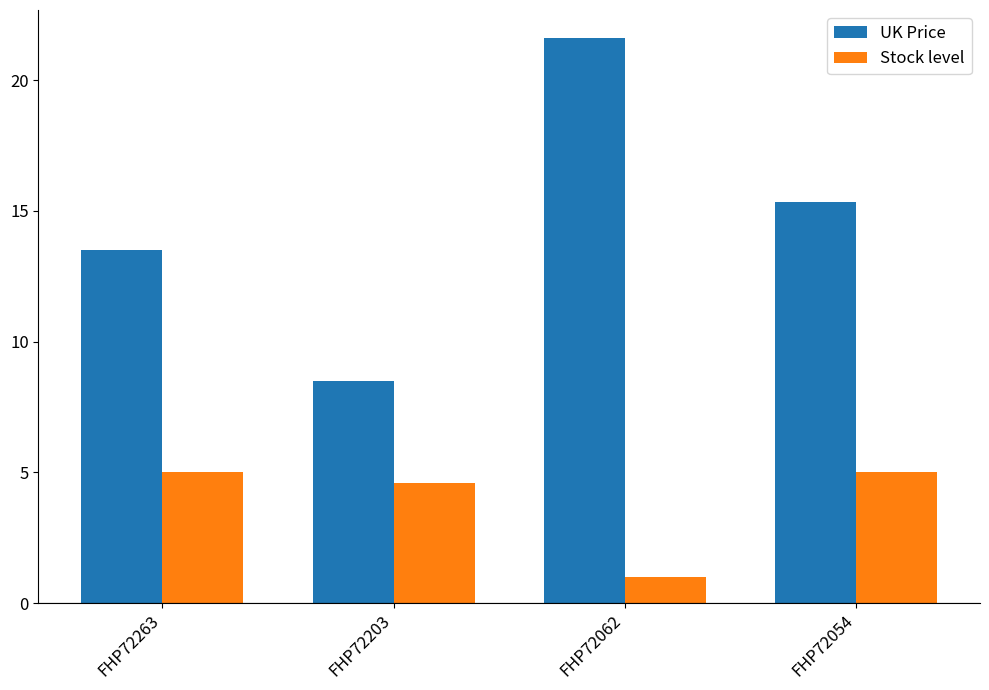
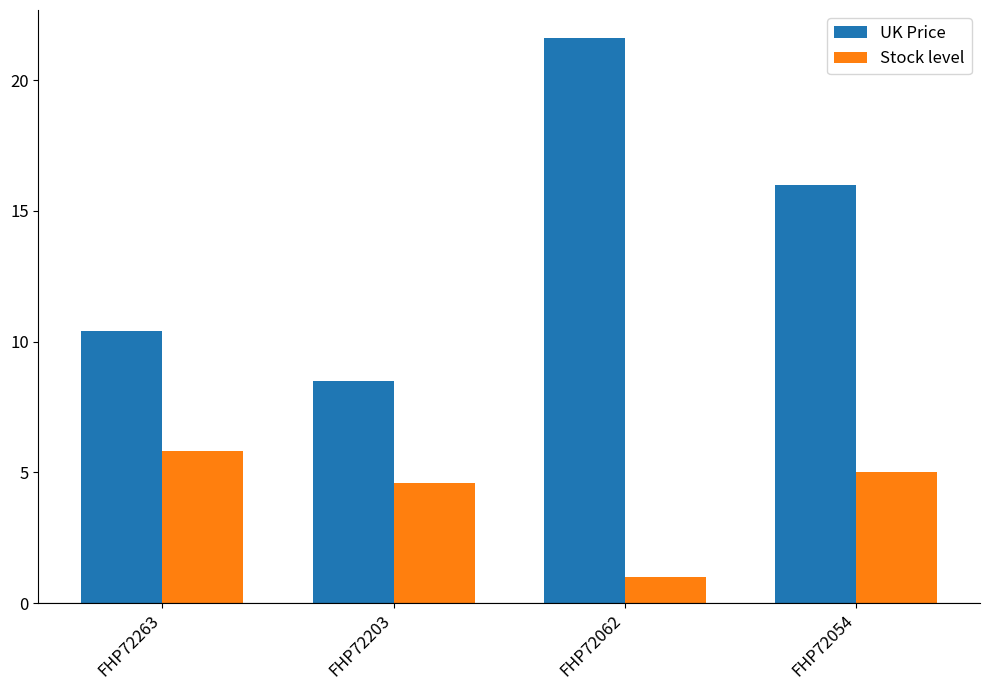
UK Price, FHP72263: 13.5 -> 10.4
Stock level, FHP72263: 5.0 -> 5.8
UK Price, FHP72054: 15.4 -> 16.0
